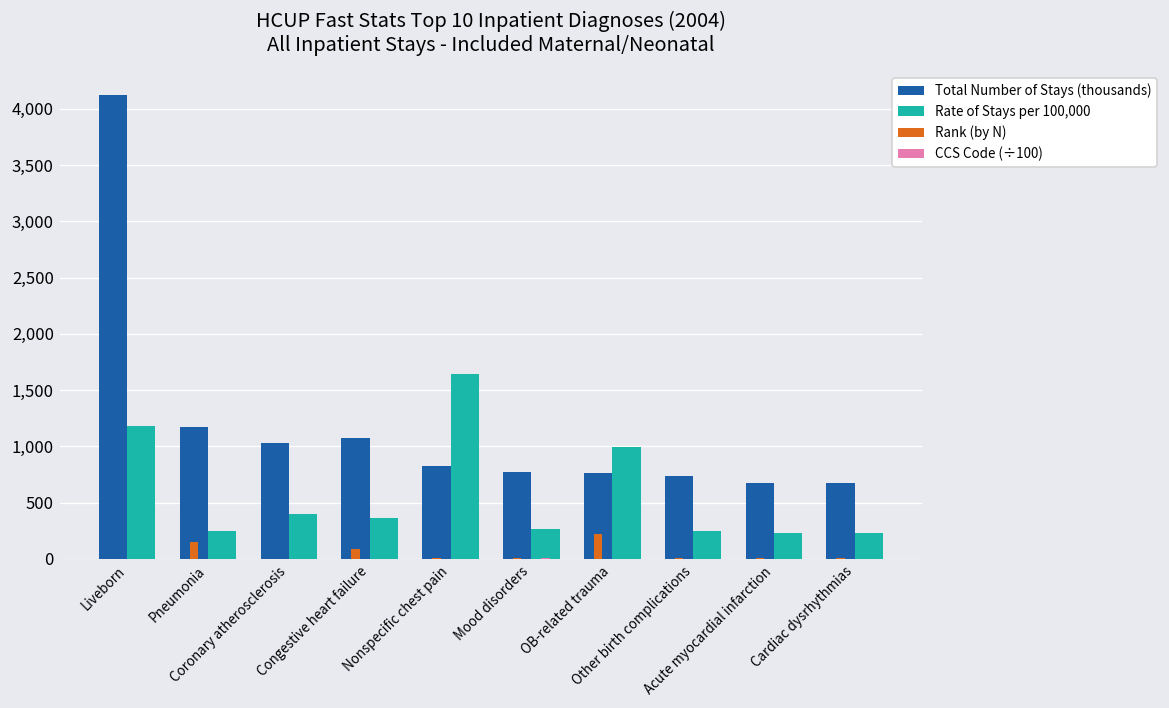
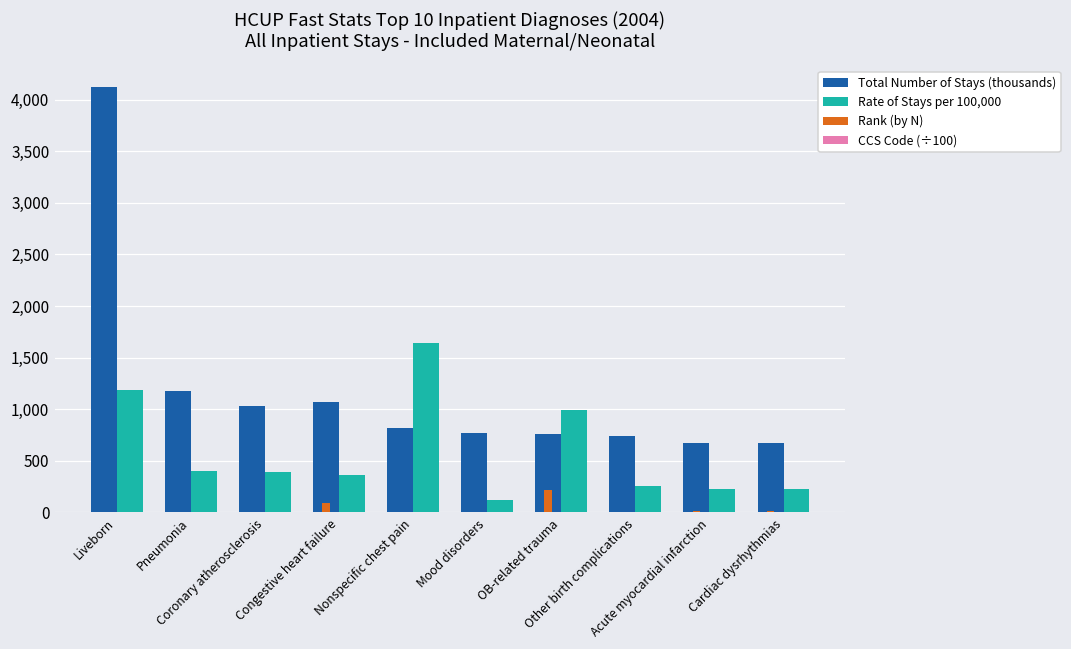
Rank (by N), Pneumonia: 100 -> 0
Rate of Stays per 100,000, Pneumonia: 200 -> 400
Rate of Stays per 100,000, Mood disorders: 300 -> 100
